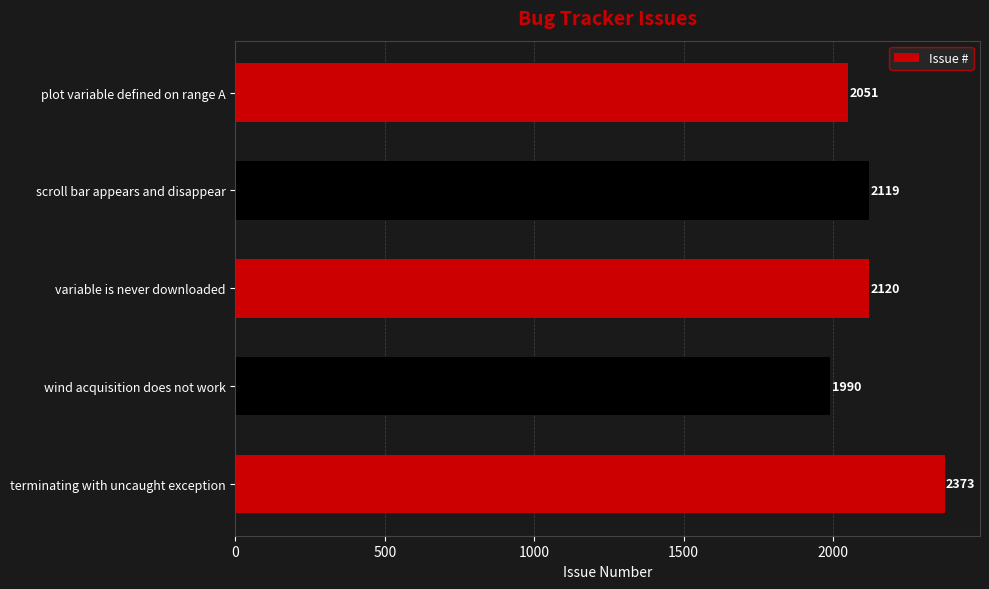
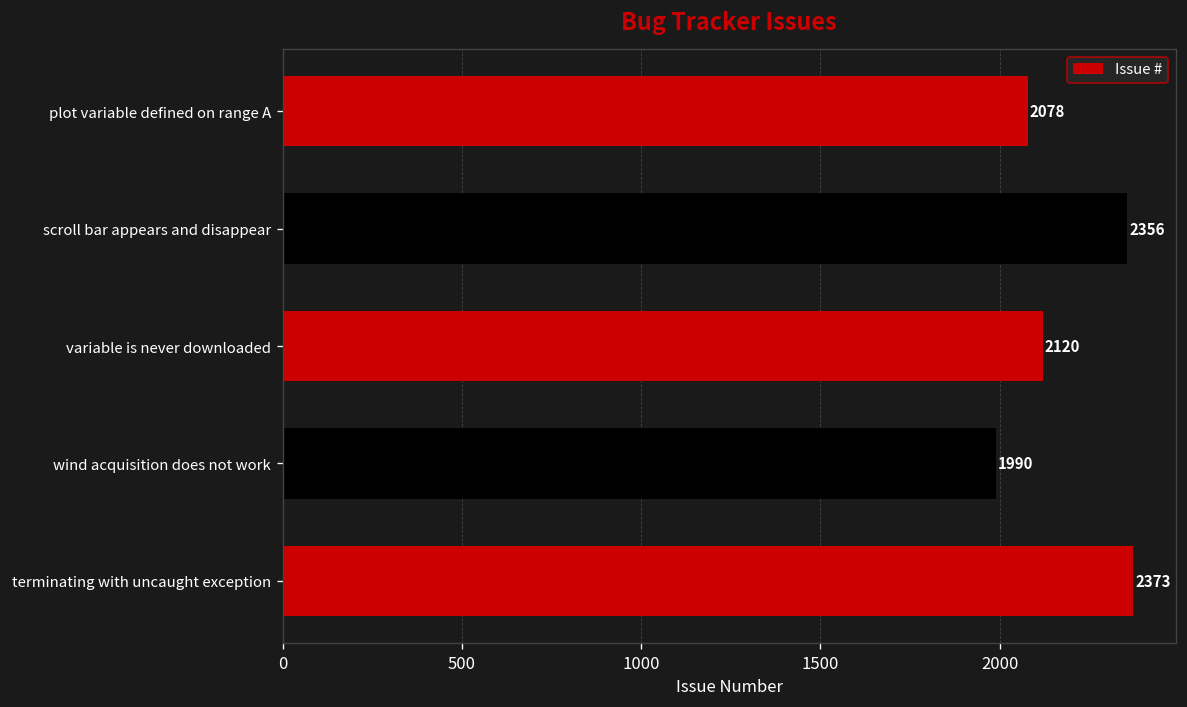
plot variable defined on range A: 2051 -> 2078
scroll bar appears and disappear: 2119 -> 2356
